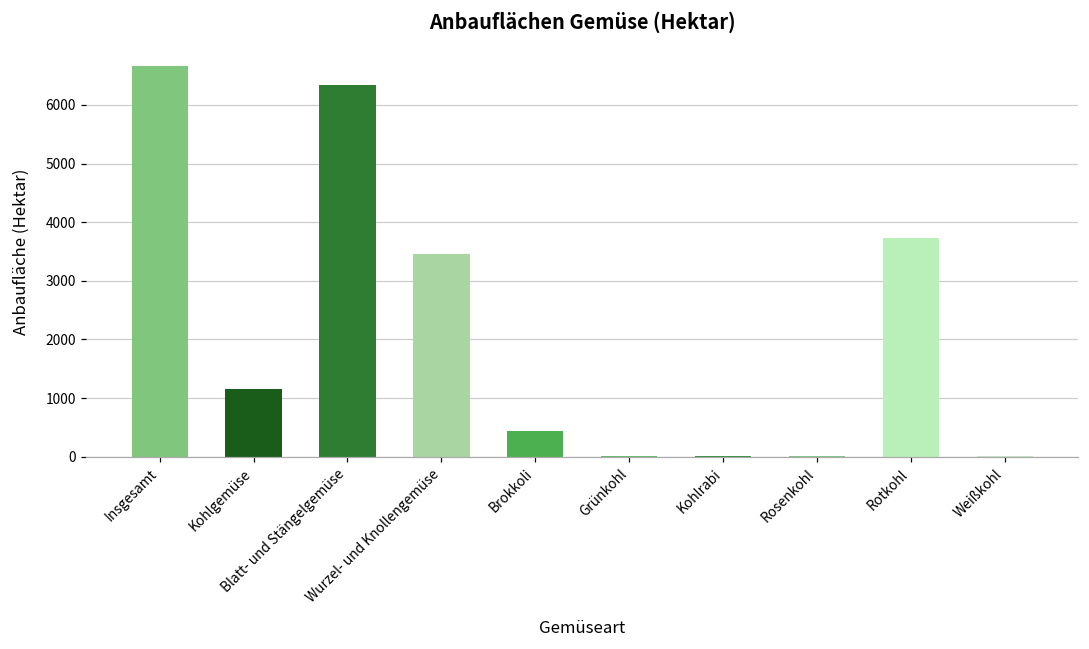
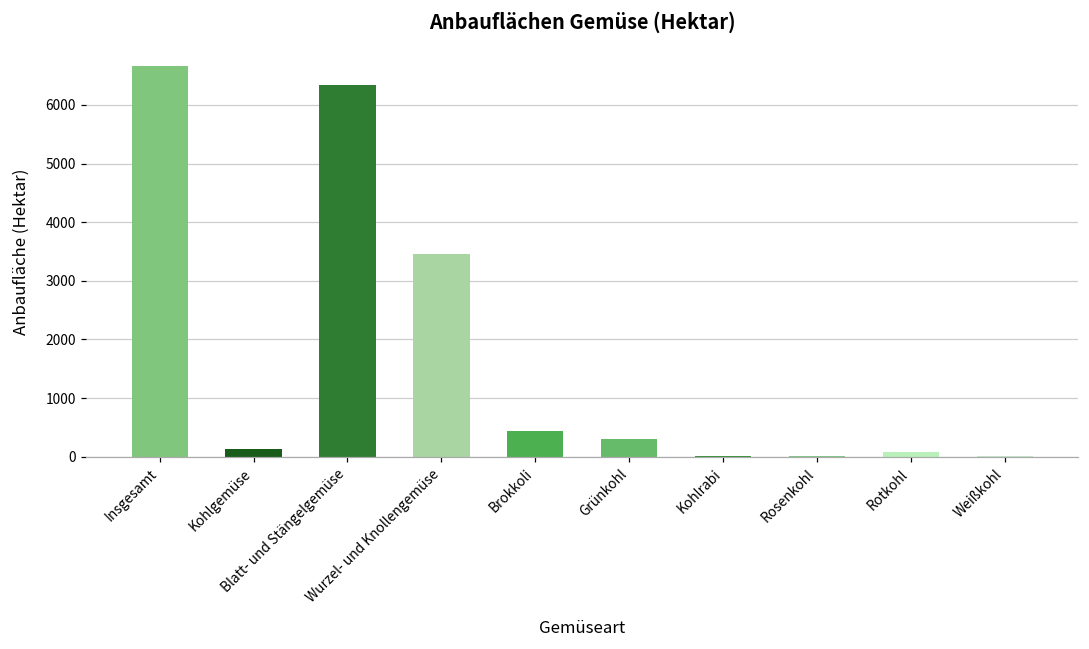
Kohlgemüse: 1200 -> 100
Grünkohl: 0 -> 300
Rotkohl: 3700 -> 100
